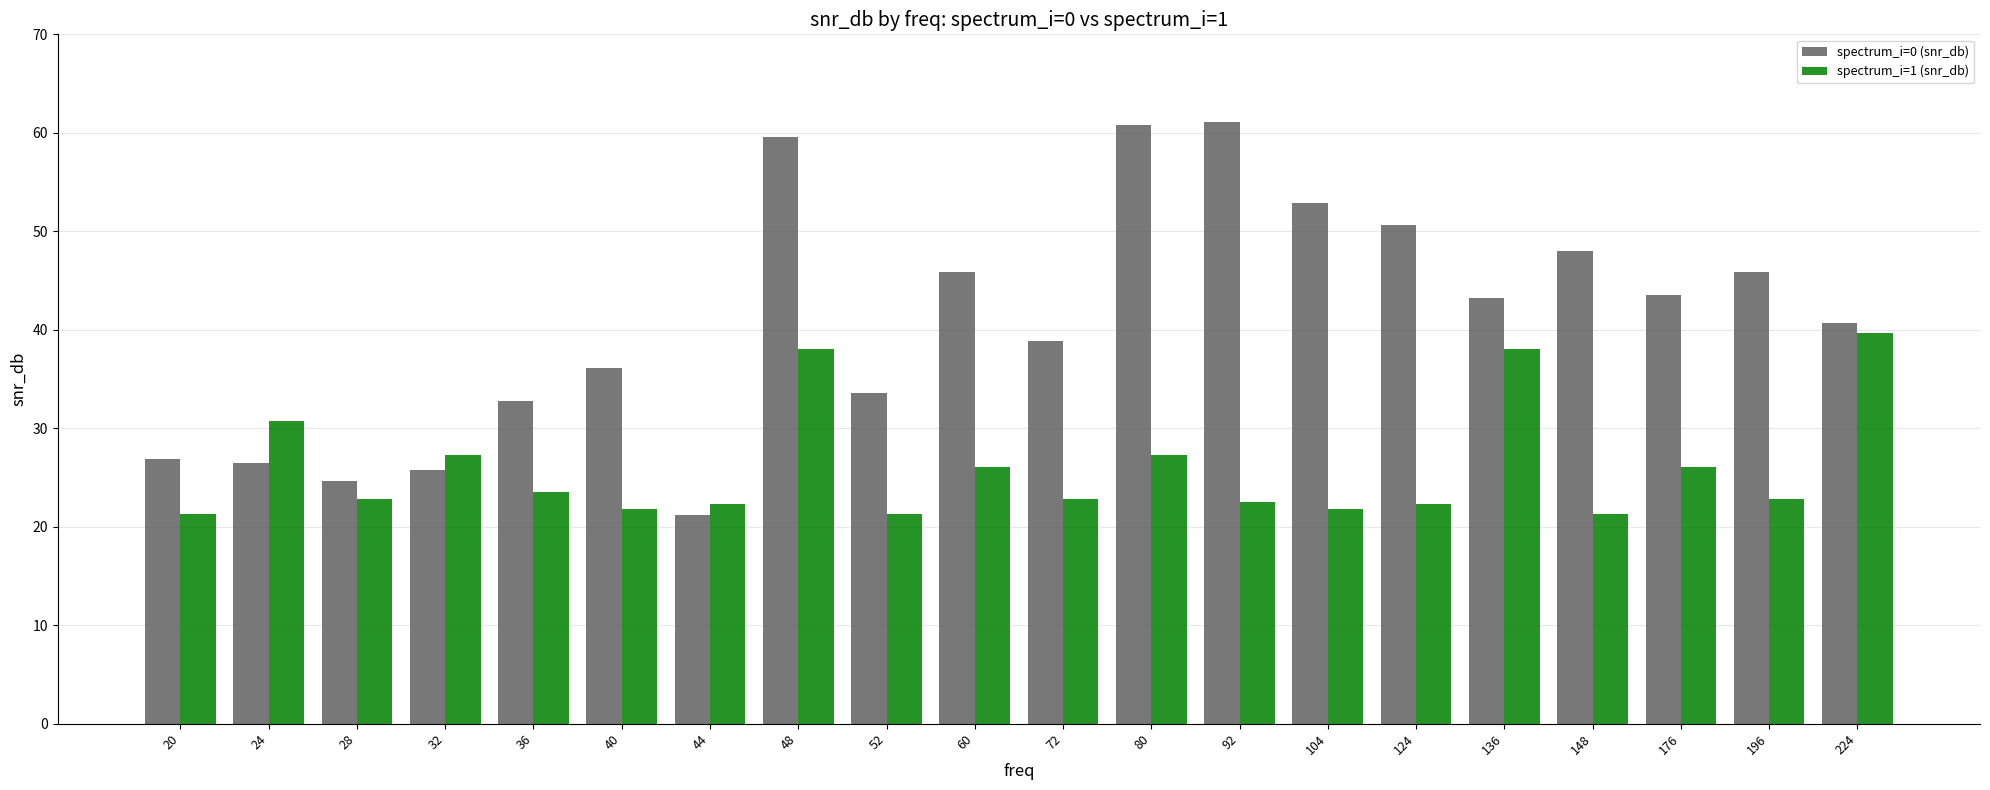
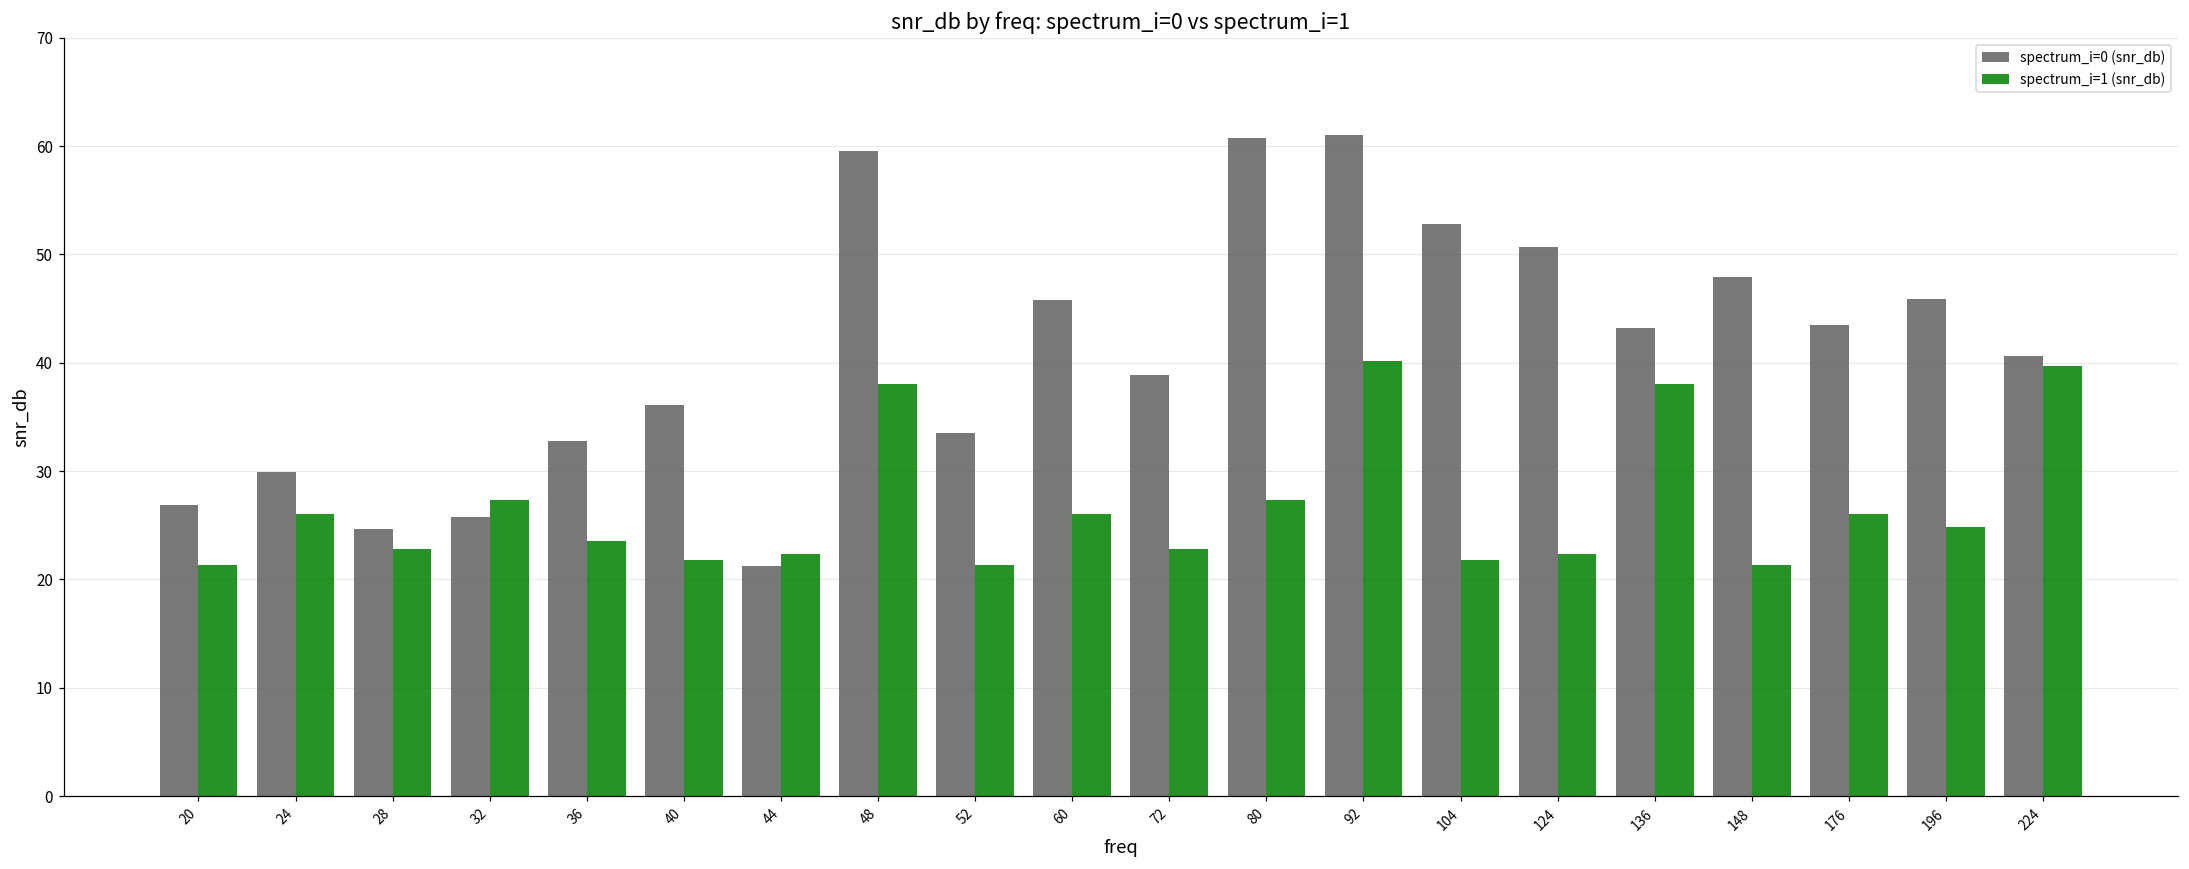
spectrum_i=0 (snr_db), 24: 26 -> 30
spectrum_i=1 (snr_db), 24: 31 -> 26
spectrum_i=1 (snr_db), 92: 22 -> 40
spectrum_i=1 (snr_db), 196: 23 -> 25
